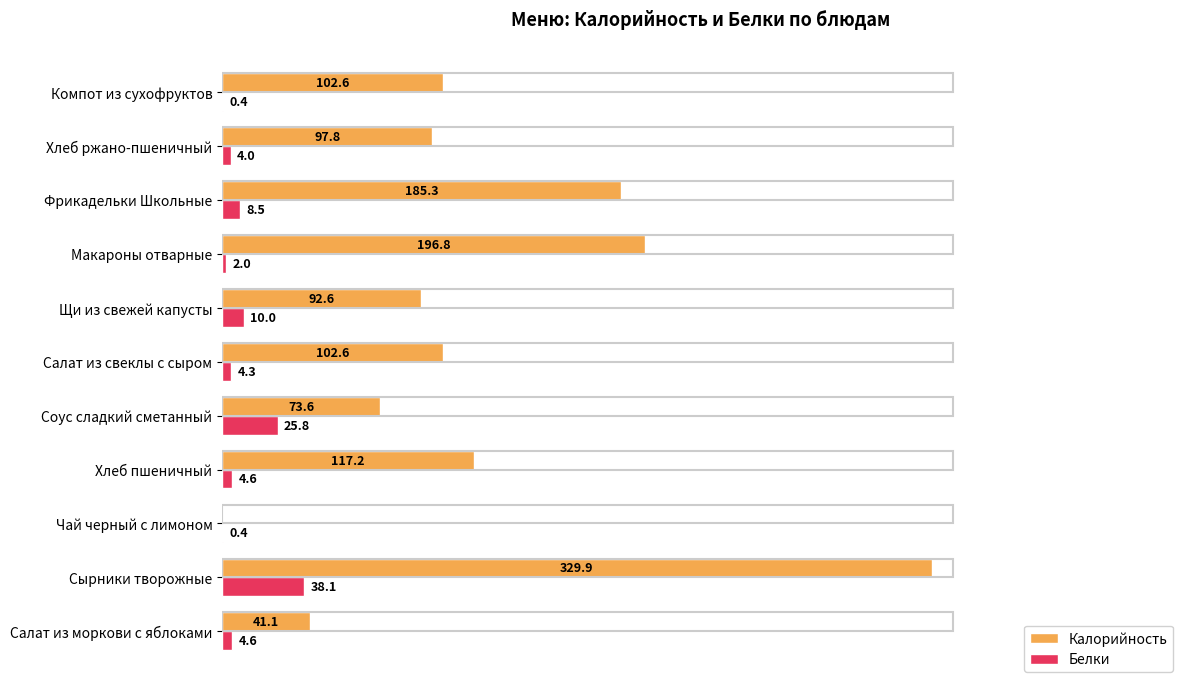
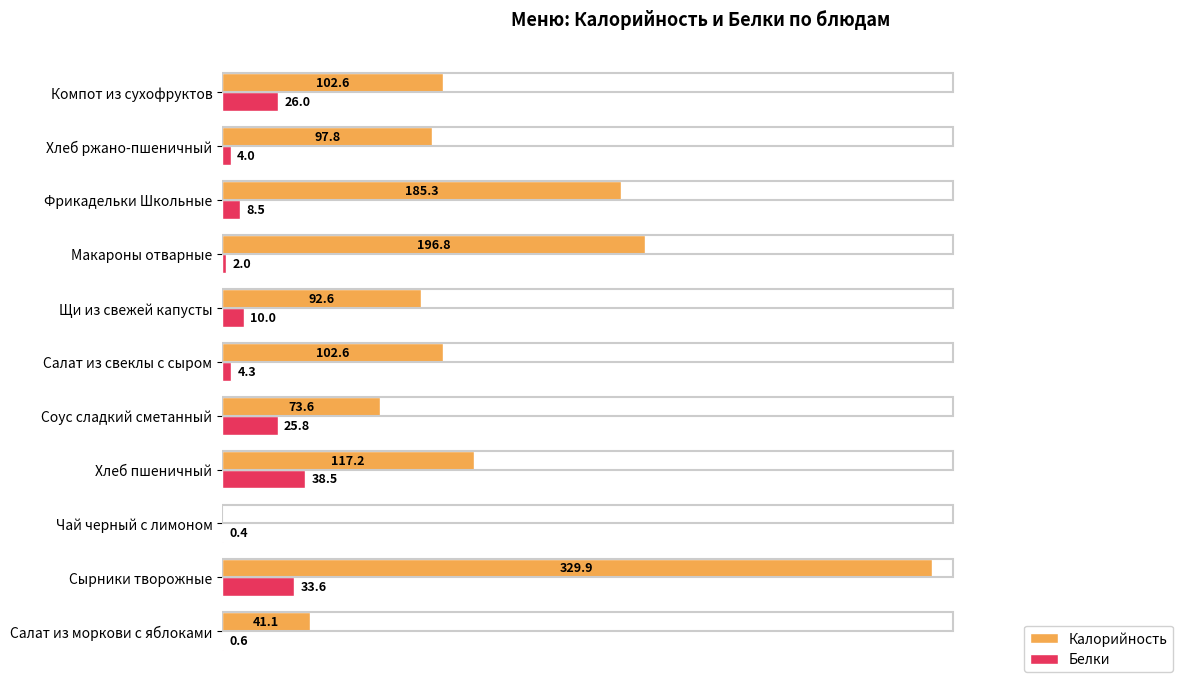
Белки, Компот из сухофруктов: 0.4 -> 26.0
Белки, Хлеб пшеничный: 4.6 -> 38.5
Белки, Сырники творожные: 38.1 -> 33.6
Белки, Салат из моркови с яблоками: 4.6 -> 0.6
